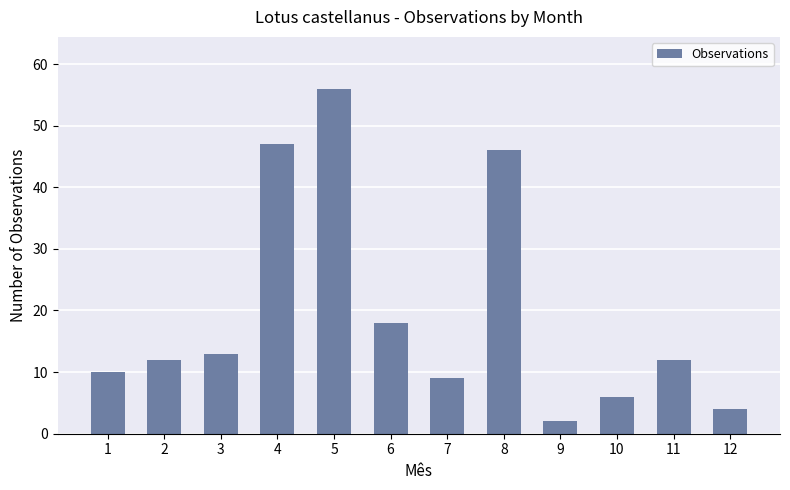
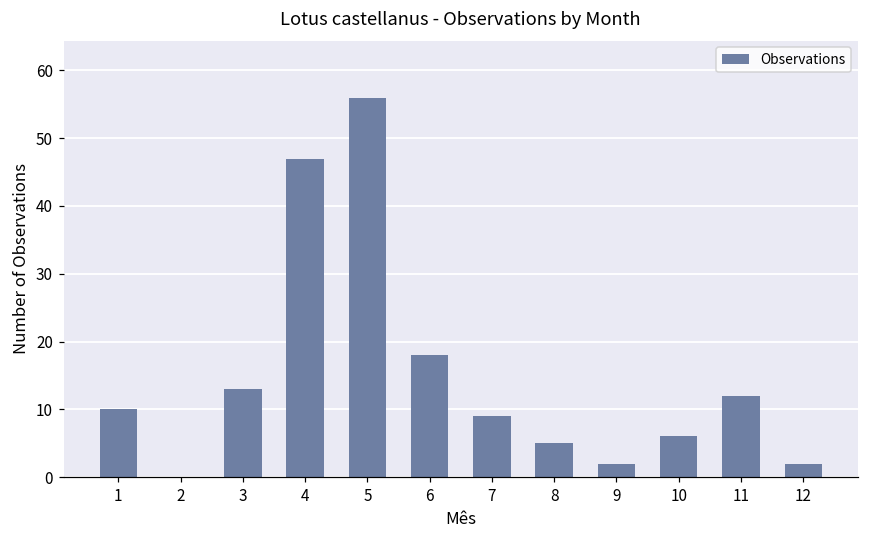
2: 12 -> 0
8: 46 -> 5
12: 4 -> 2
